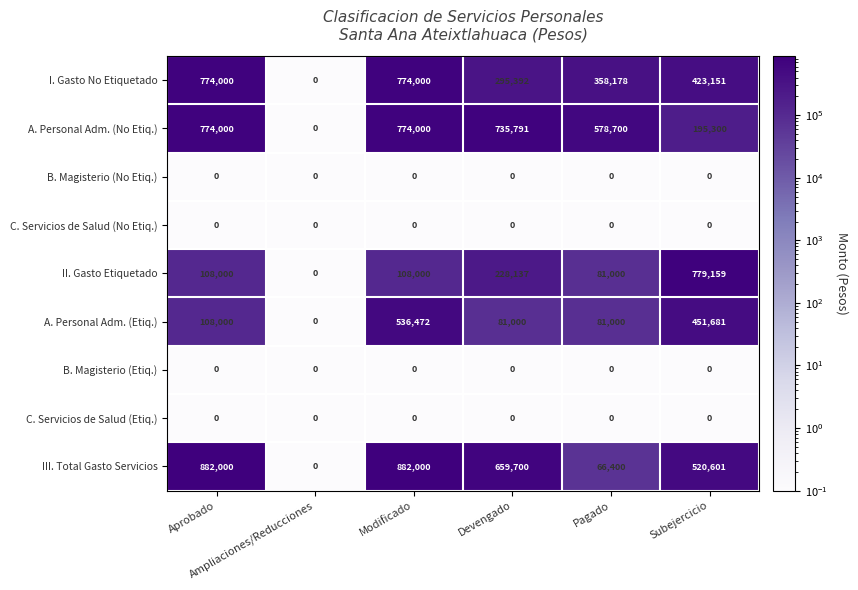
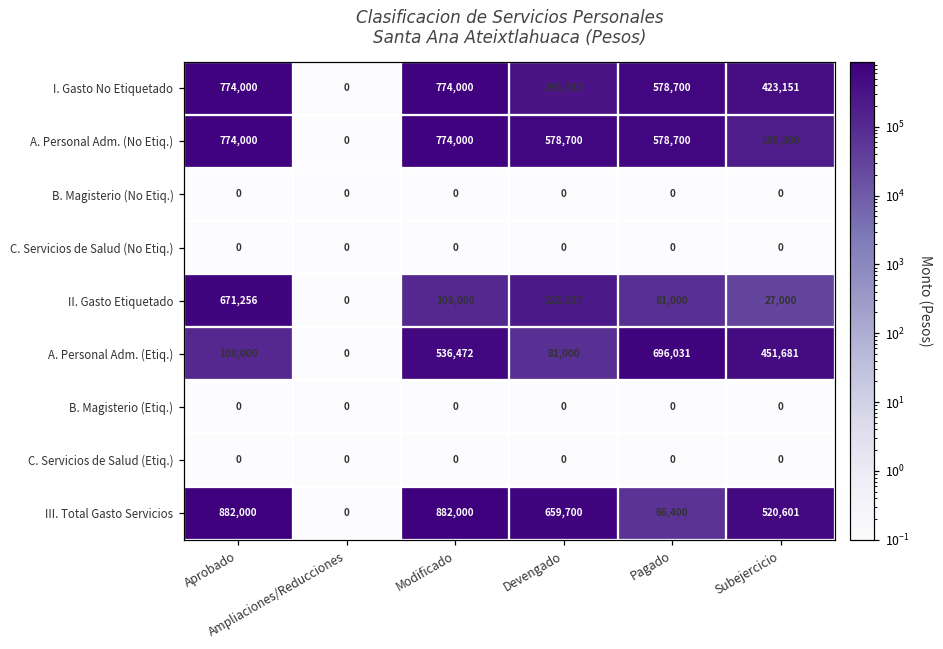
I. Gasto No Etiquetado, Pagado: 358,178 -> 578,700
A. Personal Adm. (No Etiq.), Devengado: 735,791 -> 578,700
II. Gasto Etiquetado, Aprobado: 108,000 -> 671,256
II. Gasto Etiquetado, Subejercicio: 779,159 -> 27,000
A. Personal Adm. (Etiq.), Pagado: 81,000 -> 696,031
